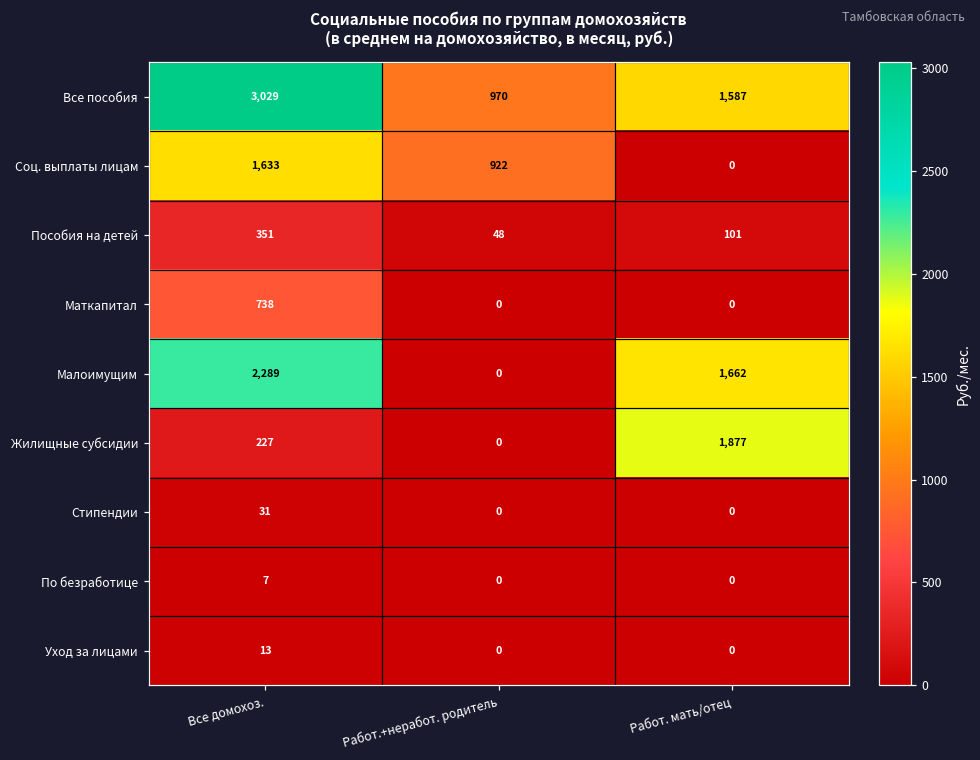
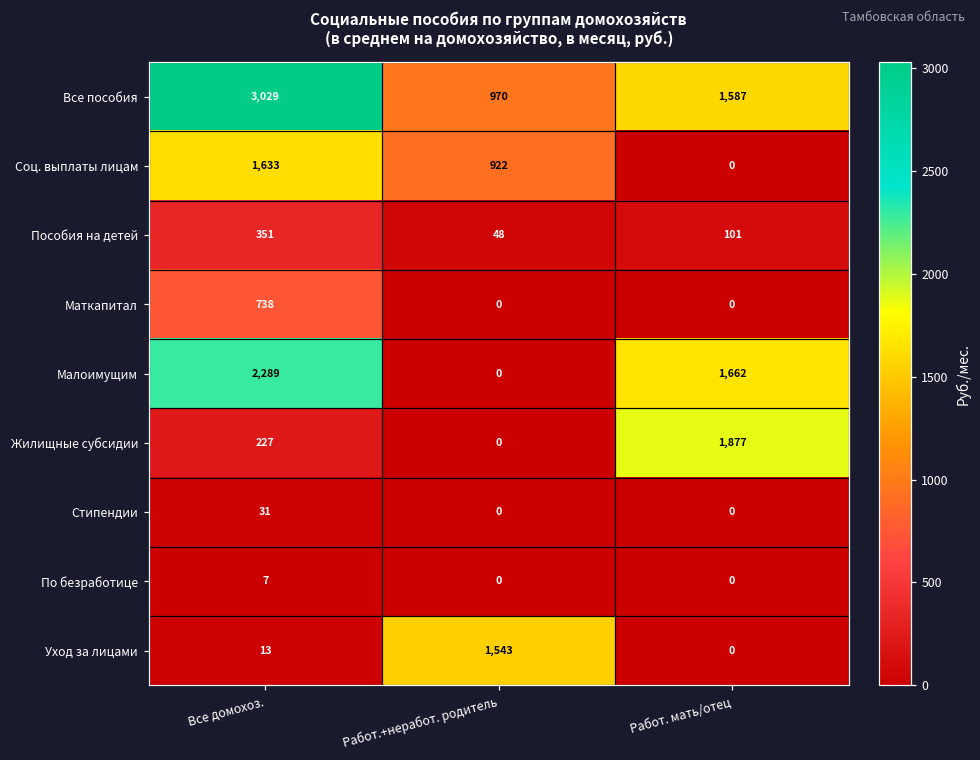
Уход за лицами, Работ.+неработ. родитель: 0 -> 1,543
